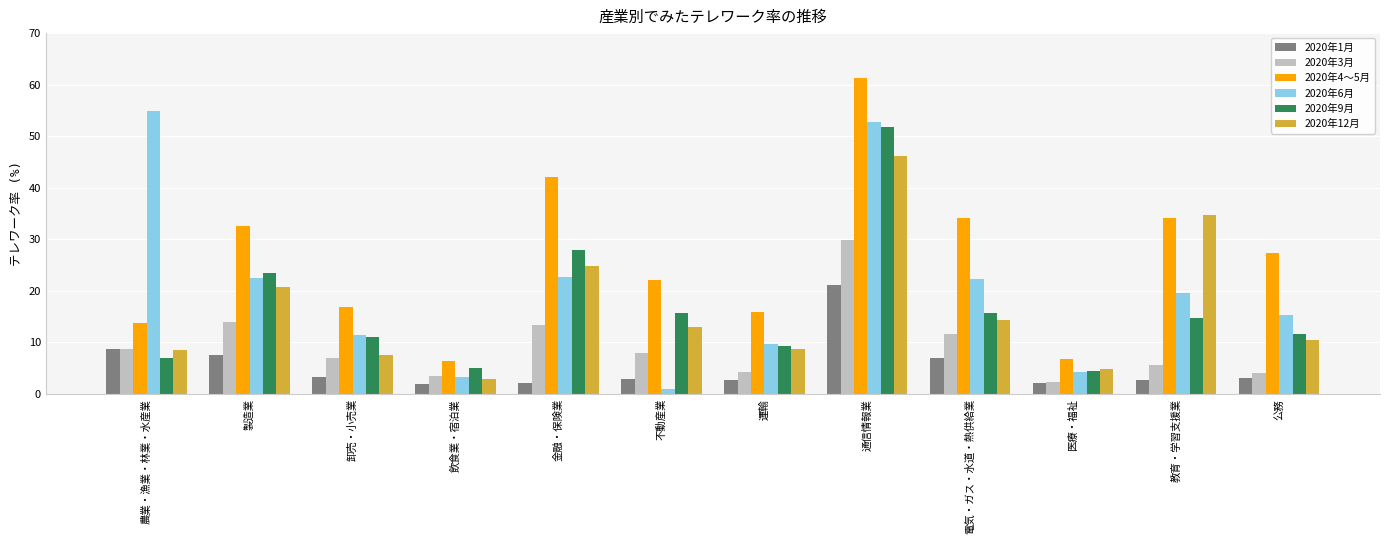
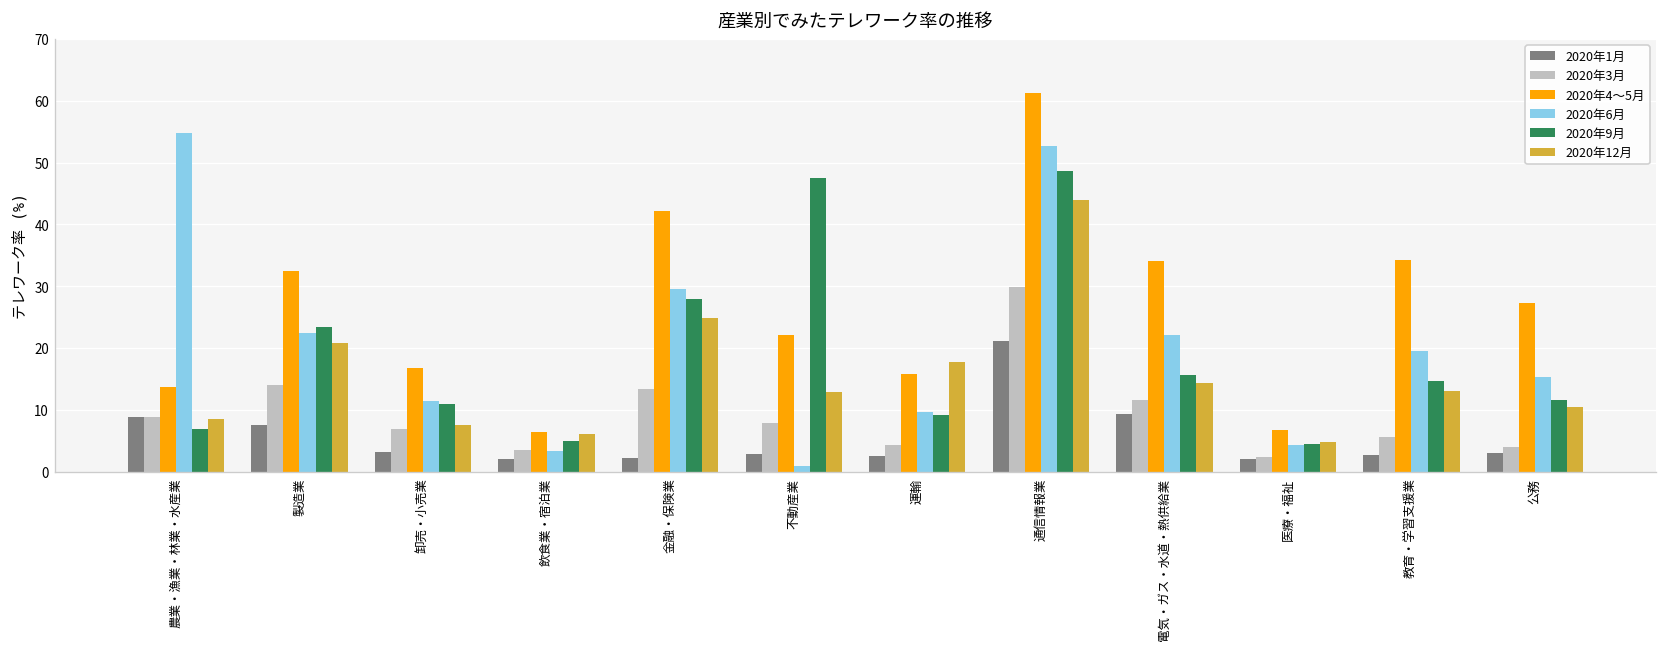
2020年12月, 飲食業・宿泊業: 3 -> 6
2020年6月, 金融・保険業: 23 -> 30
2020年9月, 不動産業: 16 -> 48
2020年12月, 運輸: 9 -> 18
2020年9月, 通信情報業: 52 -> 49
2020年12月, 通信情報業: 46 -> 44
2020年1月, 電気・ガス・水道・熱供給業: 7 -> 9
2020年12月, 教育・学習支援業: 35 -> 13
